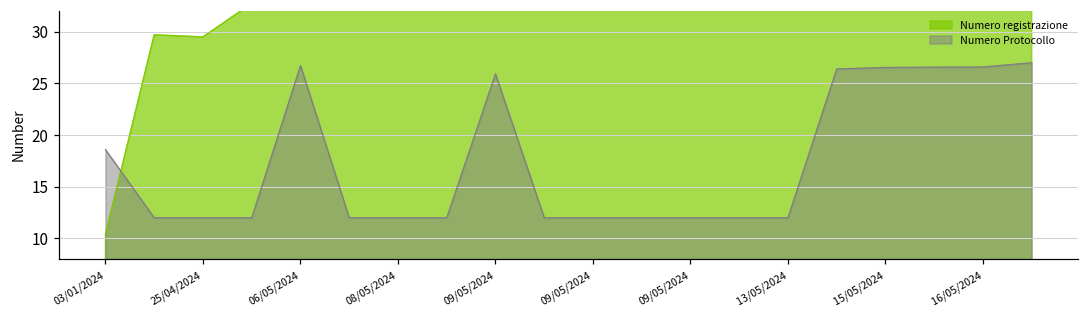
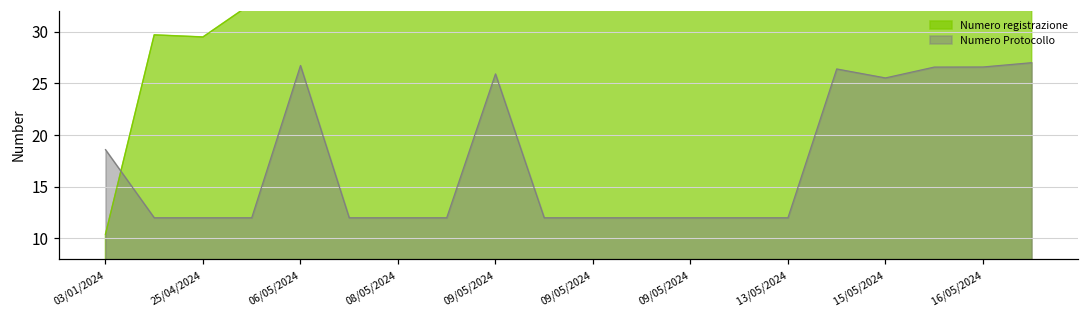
Numero Protocollo, 15/05/2024: 27 -> 26
